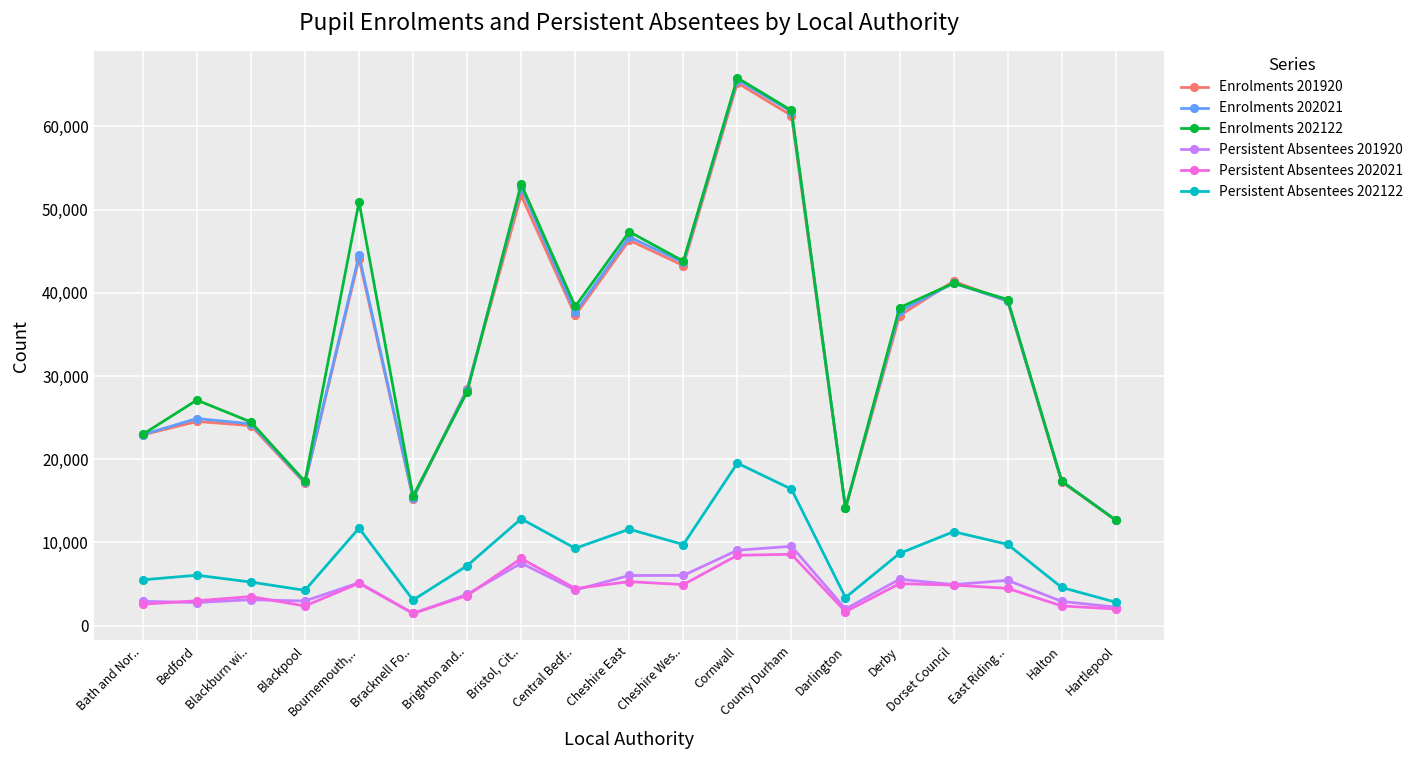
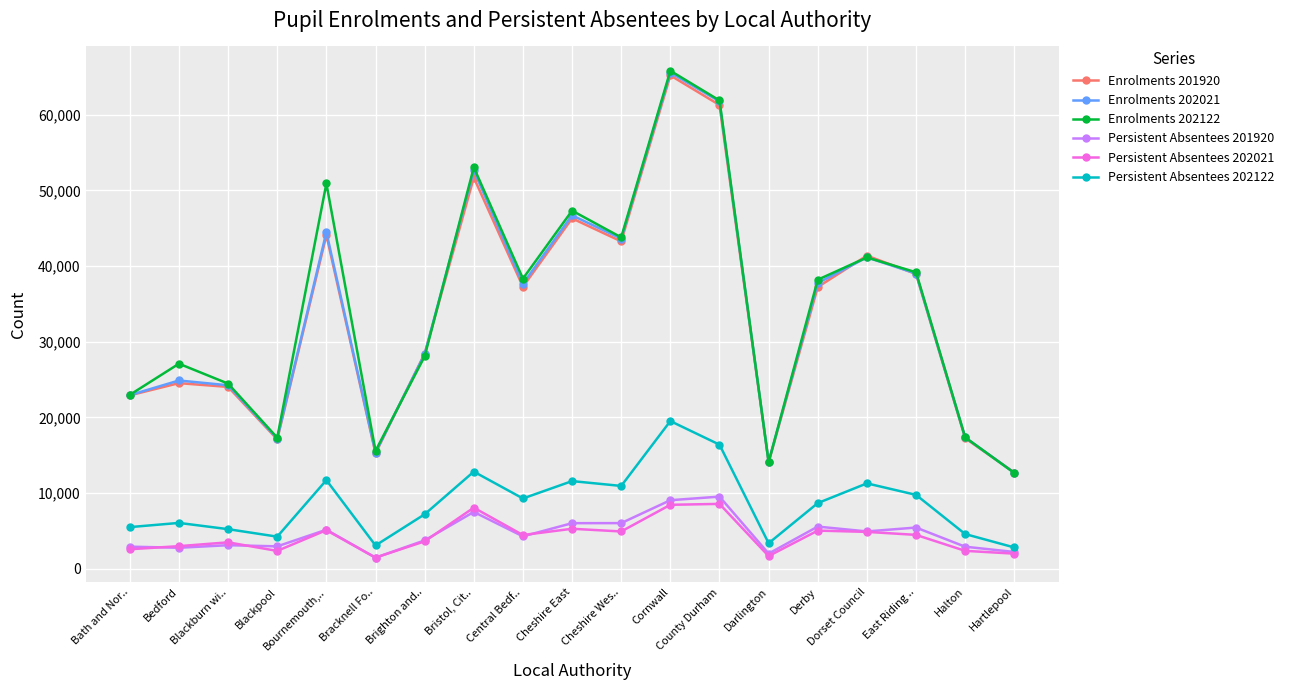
Persistent Absentees 202122, Cheshire Wes..: 10,000 -> 11,000
